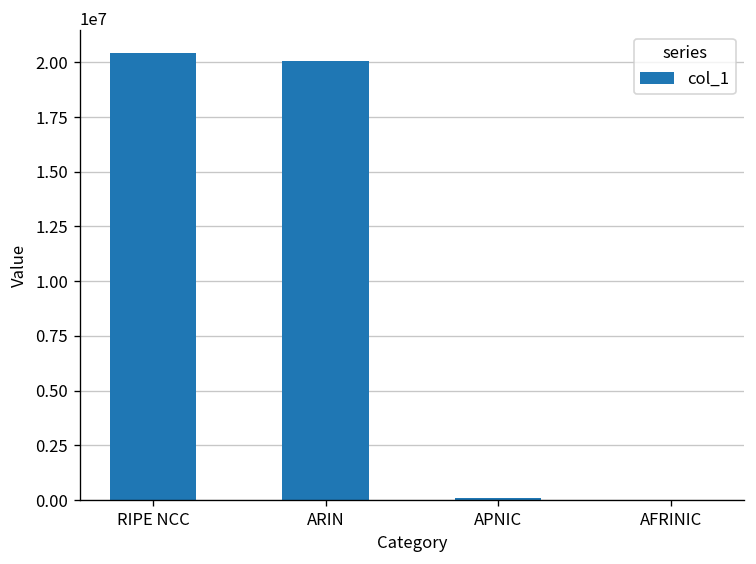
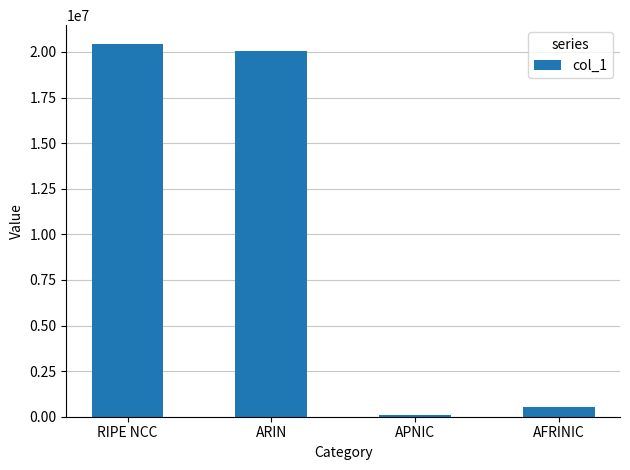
AFRINIC: 0 -> 500000
